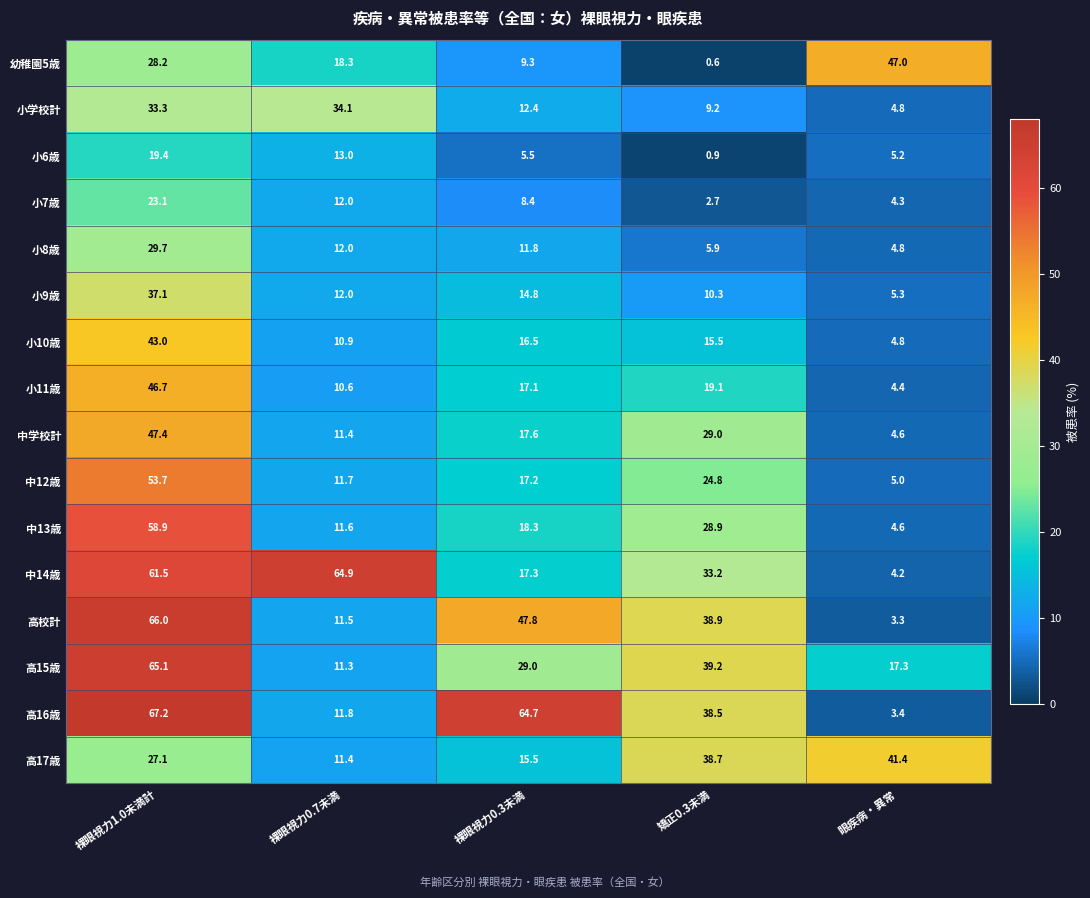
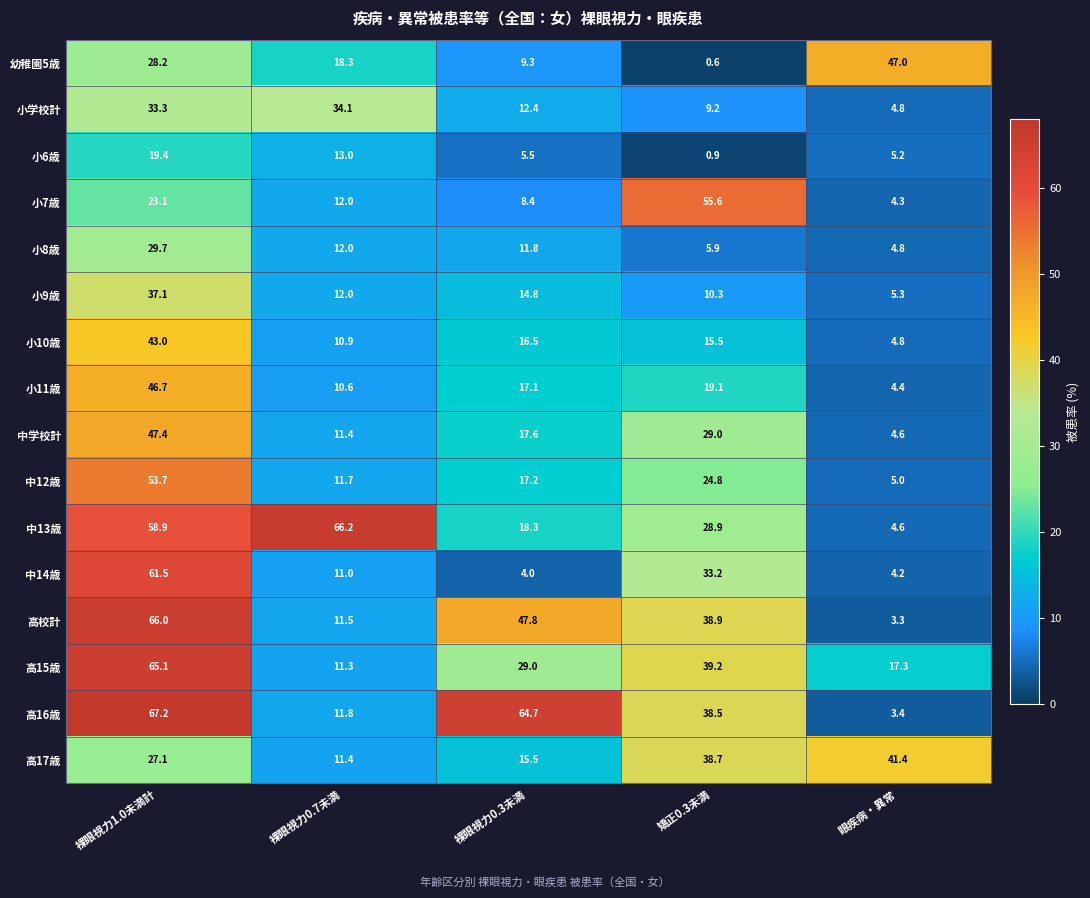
小7歳, 矯正0.3未満: 2.7 -> 55.6
中13歳, 裸眼視力0.7未満: 11.6 -> 66.2
中14歳, 裸眼視力0.7未満: 64.9 -> 11.0
中14歳, 裸眼視力0.3未満: 17.3 -> 4.0
